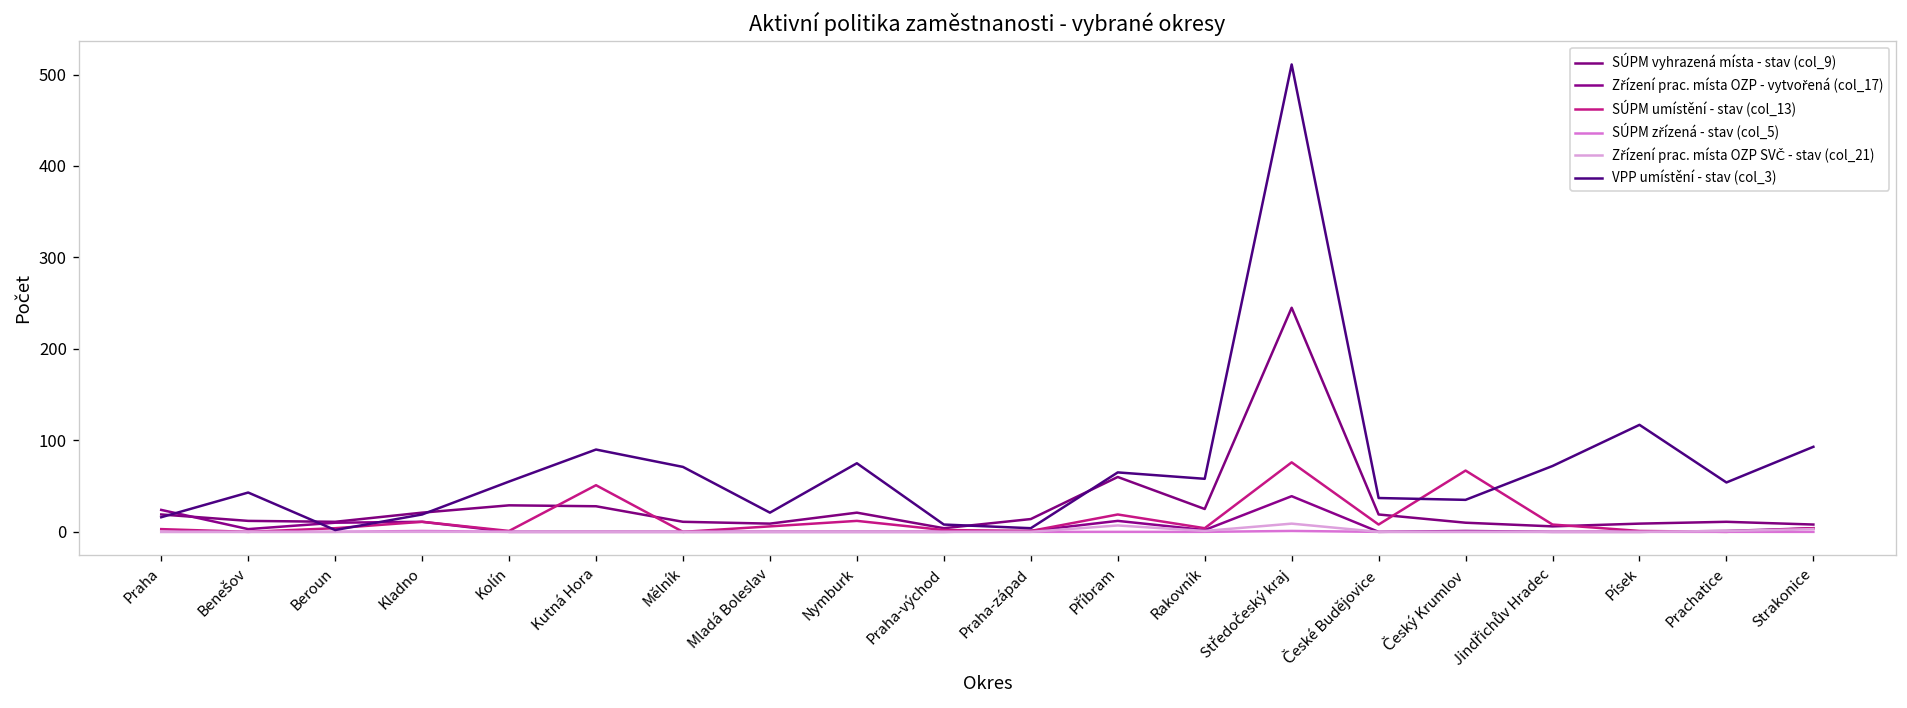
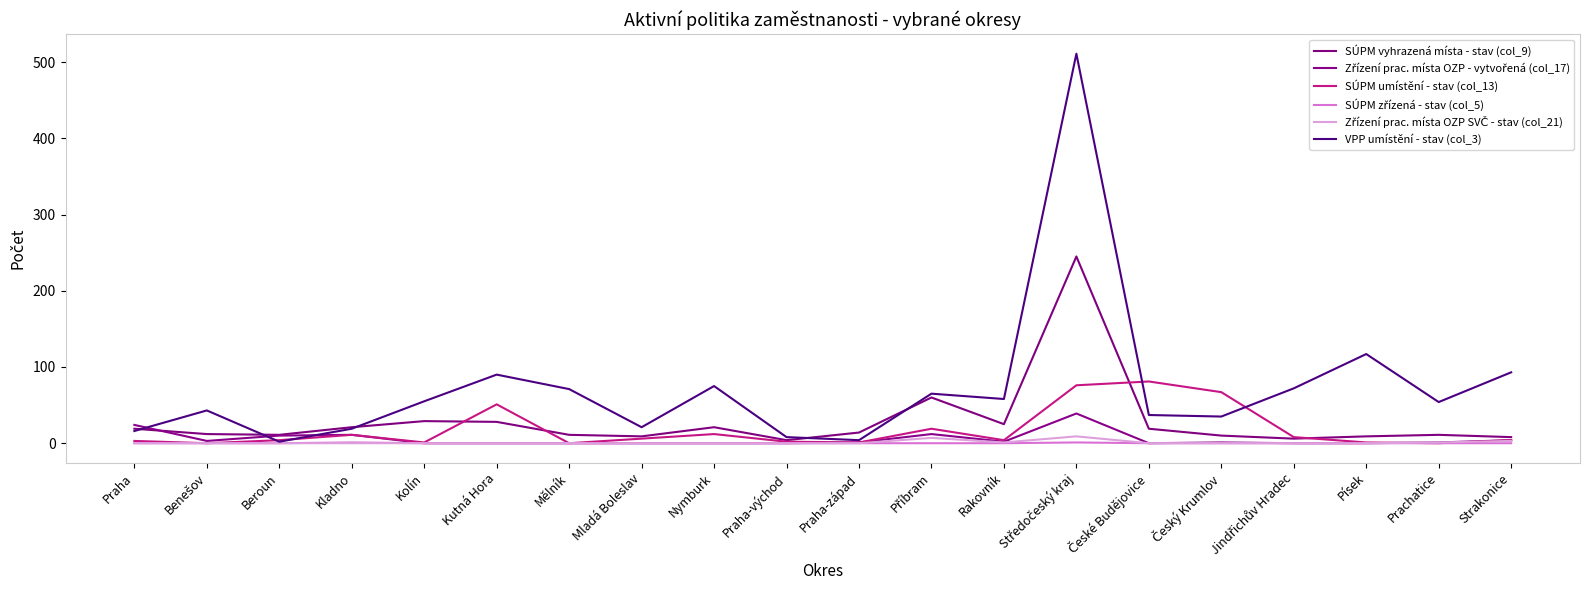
SÚPM umístění - stav (col_13), České Budějovice: 10 -> 80
